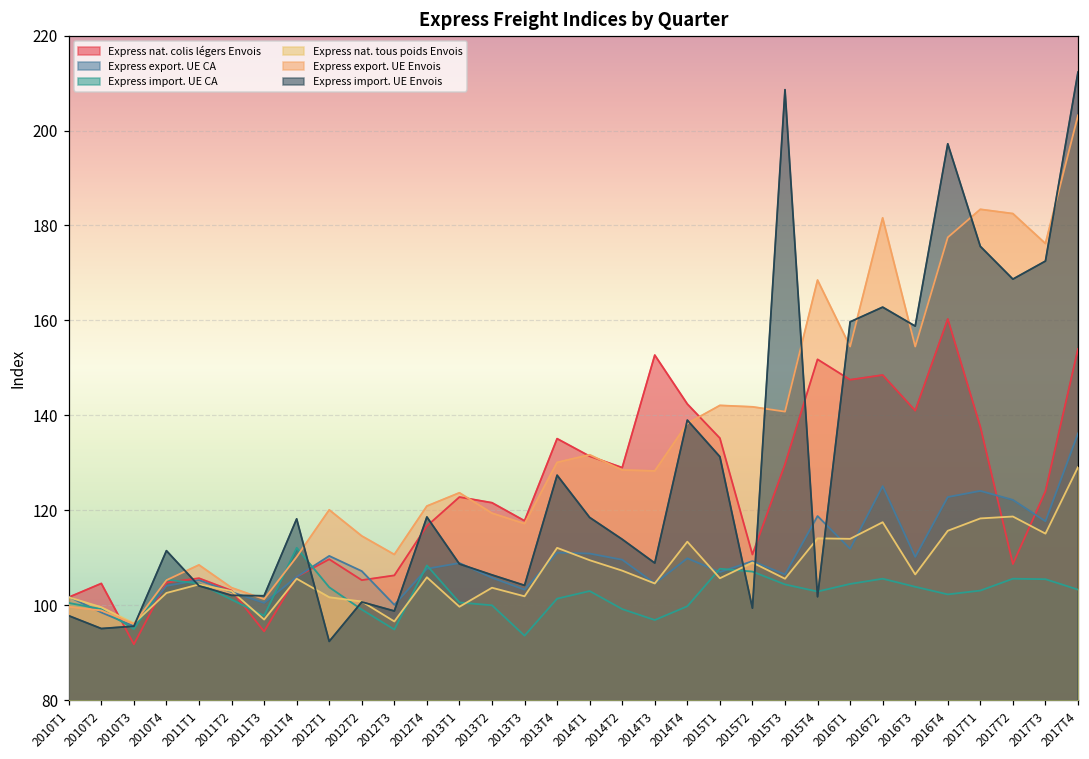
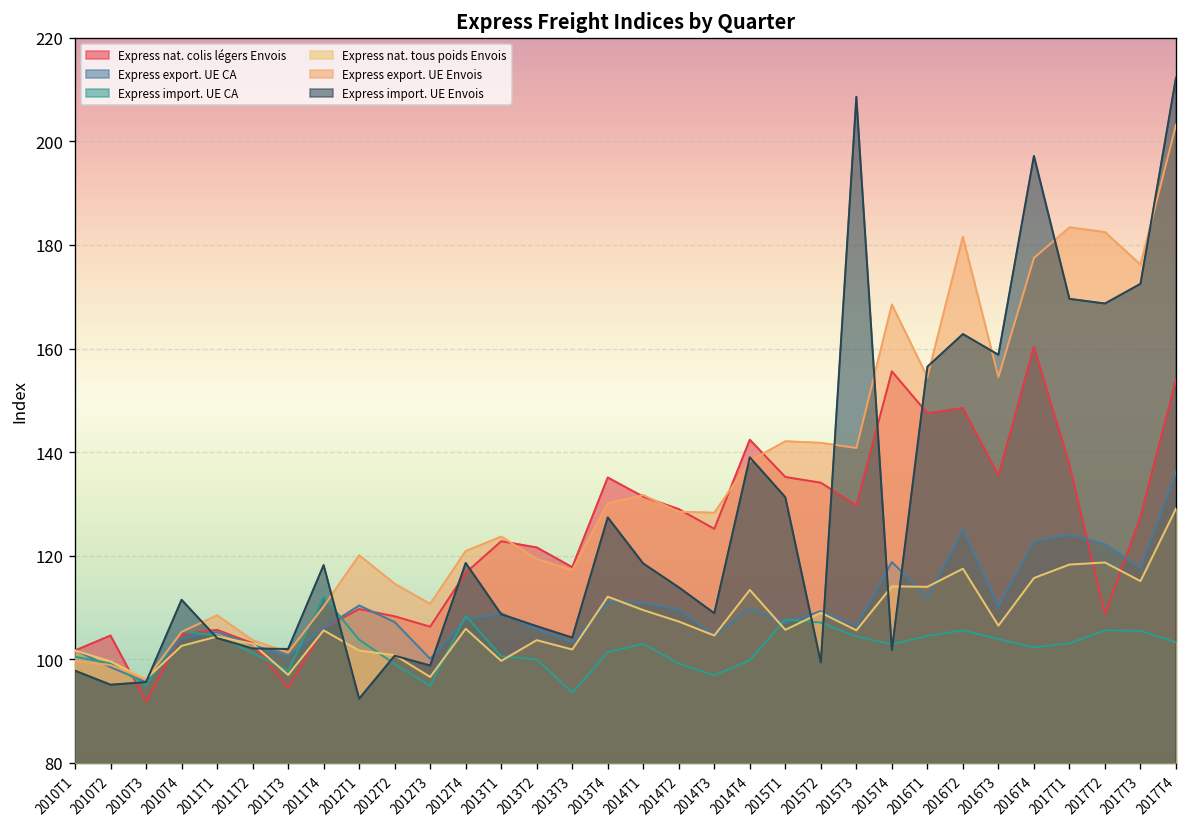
Express nat. colis légers Envois, 2012T2: 105 -> 108
Express nat. colis légers Envois, 2014T3: 153 -> 125
Express nat. colis légers Envois, 2015T2: 111 -> 134
Express nat. colis légers Envois, 2015T4: 152 -> 156
Express import. UE Envois, 2016T1: 160 -> 157
Express nat. colis légers Envois, 2016T3: 141 -> 136
Express import. UE Envois, 2017T1: 176 -> 170
Express nat. colis légers Envois, 2017T3: 124 -> 128
